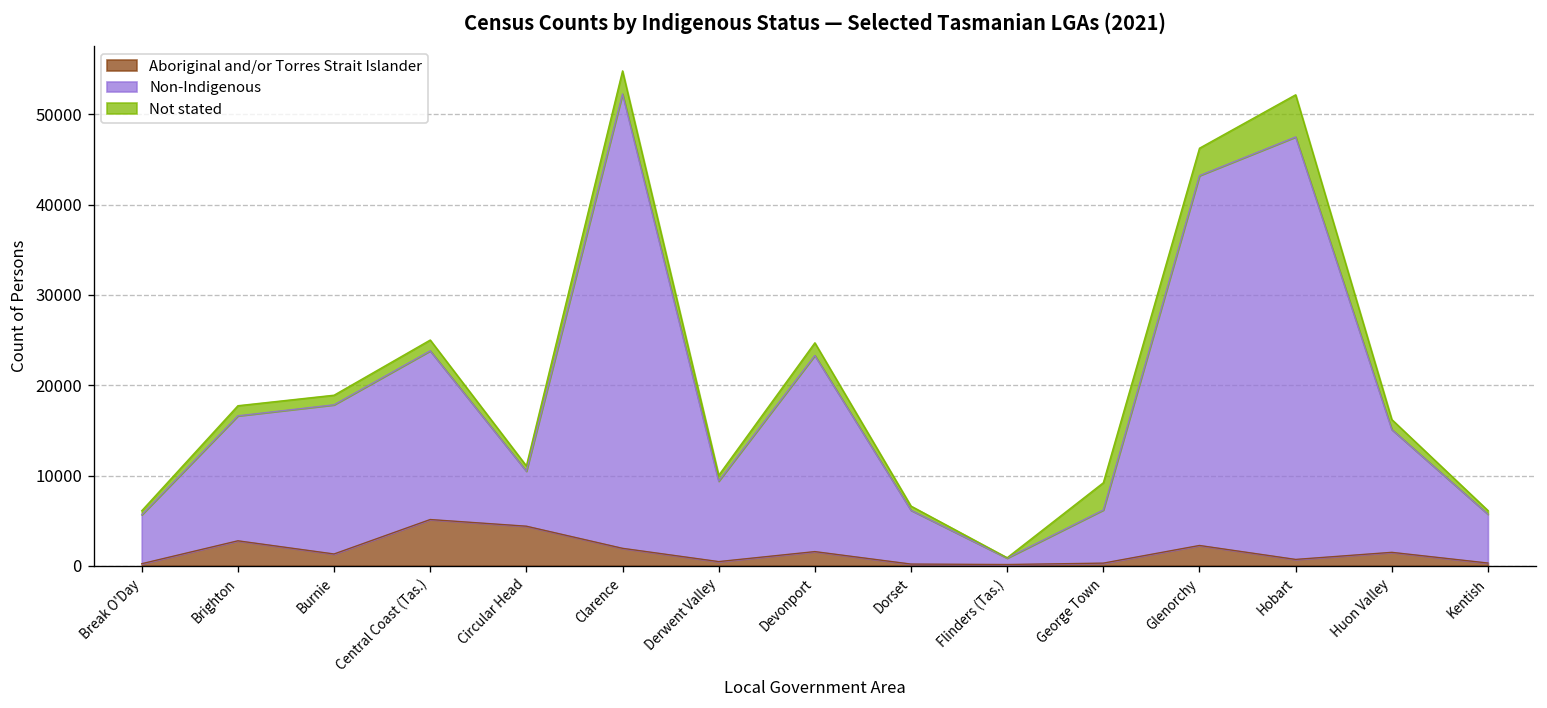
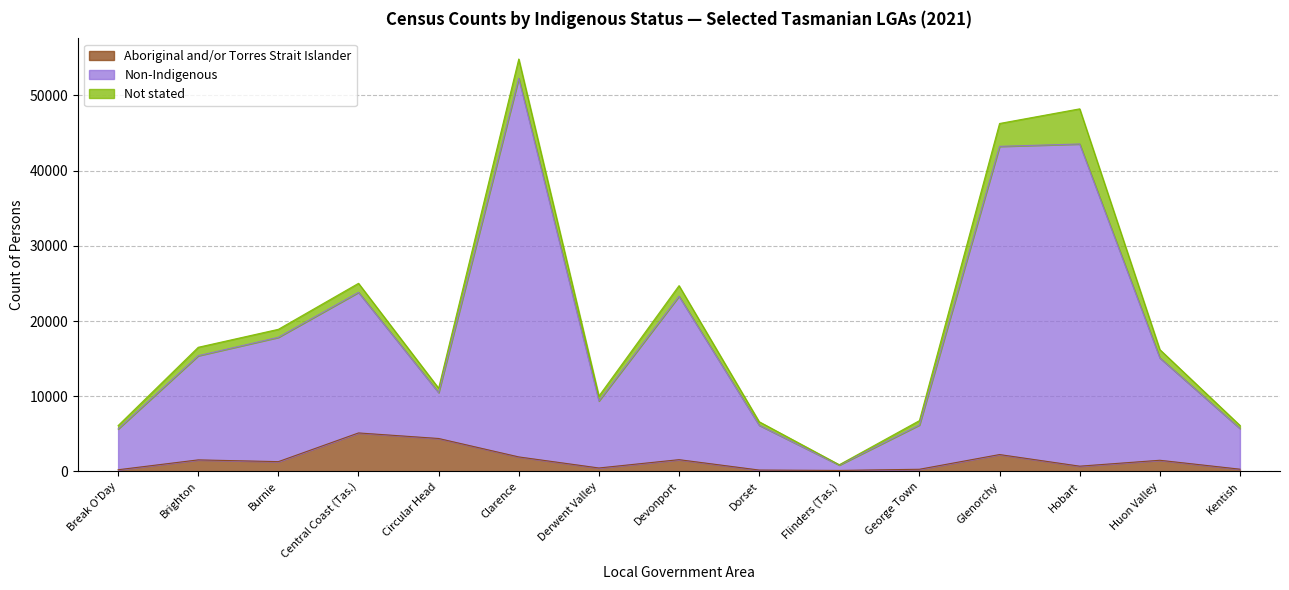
Aboriginal and/or Torres Strait Islander, Brighton: 3000 -> 2000
Not stated, George Town: 3000 -> 1000
Non-Indigenous, Hobart: 47000 -> 43000
